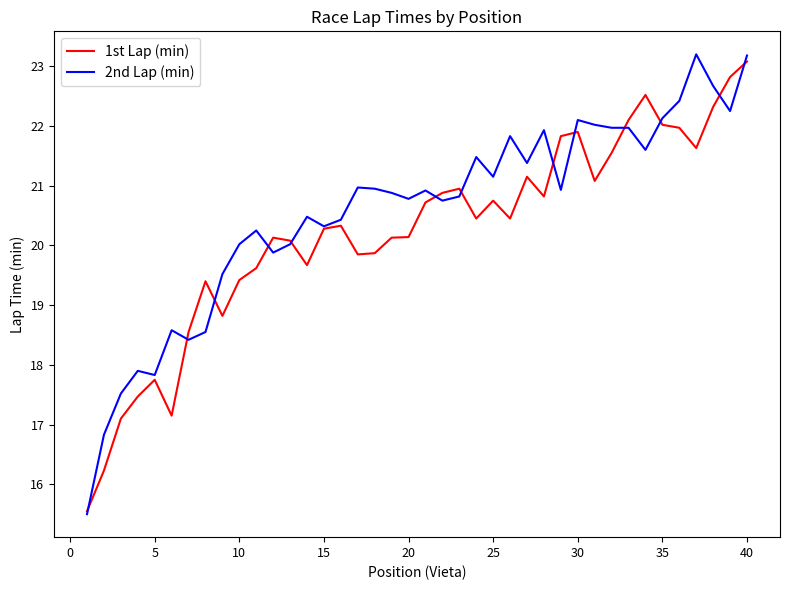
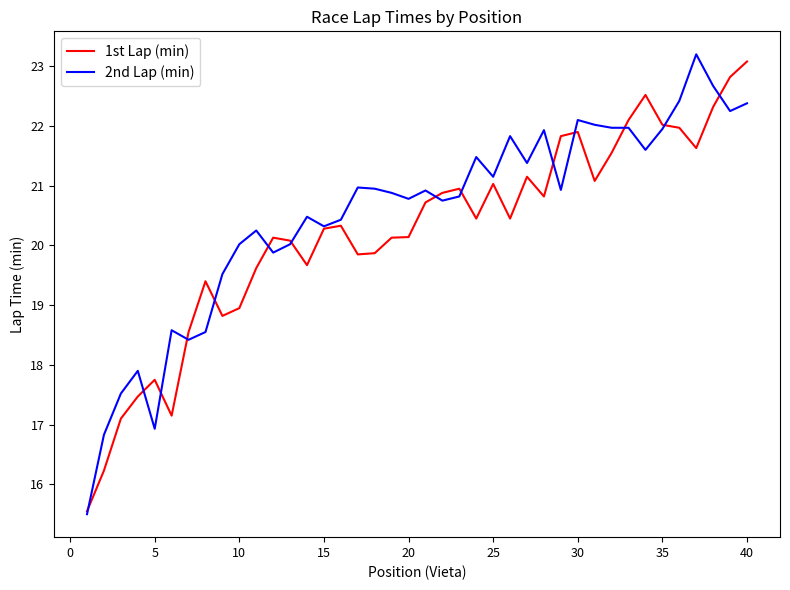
2nd Lap (min), 5: 17.8 -> 16.9
1st Lap (min), 10: 19.4 -> 19.0
1st Lap (min), 25: 20.8 -> 21.0
2nd Lap (min), 35: 22.1 -> 22.0
2nd Lap (min), 40: 23.2 -> 22.4
